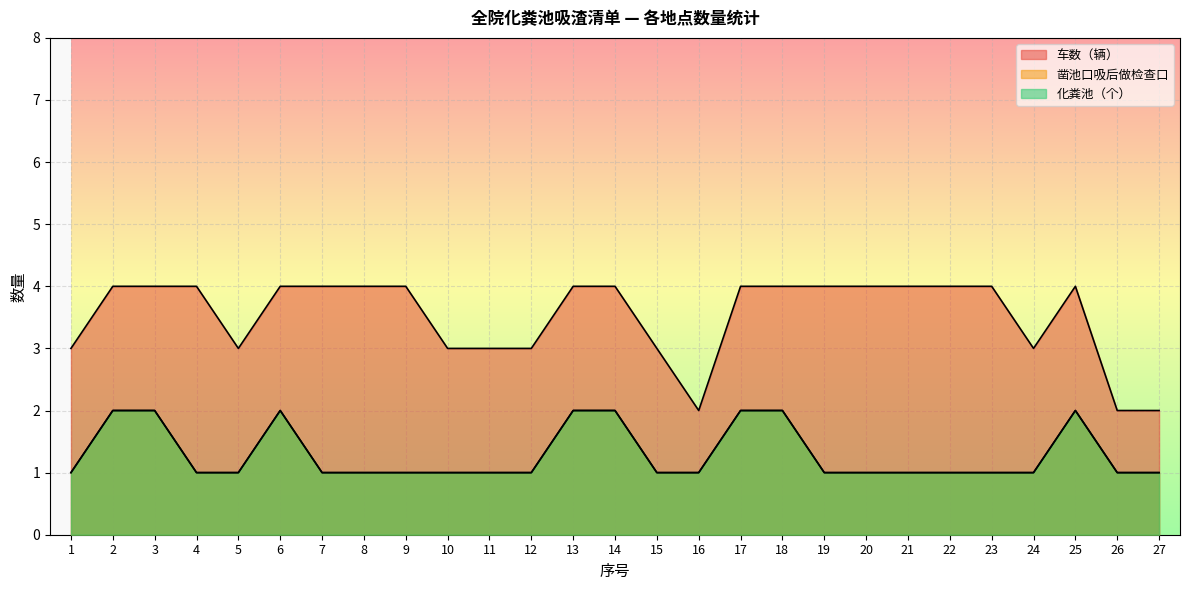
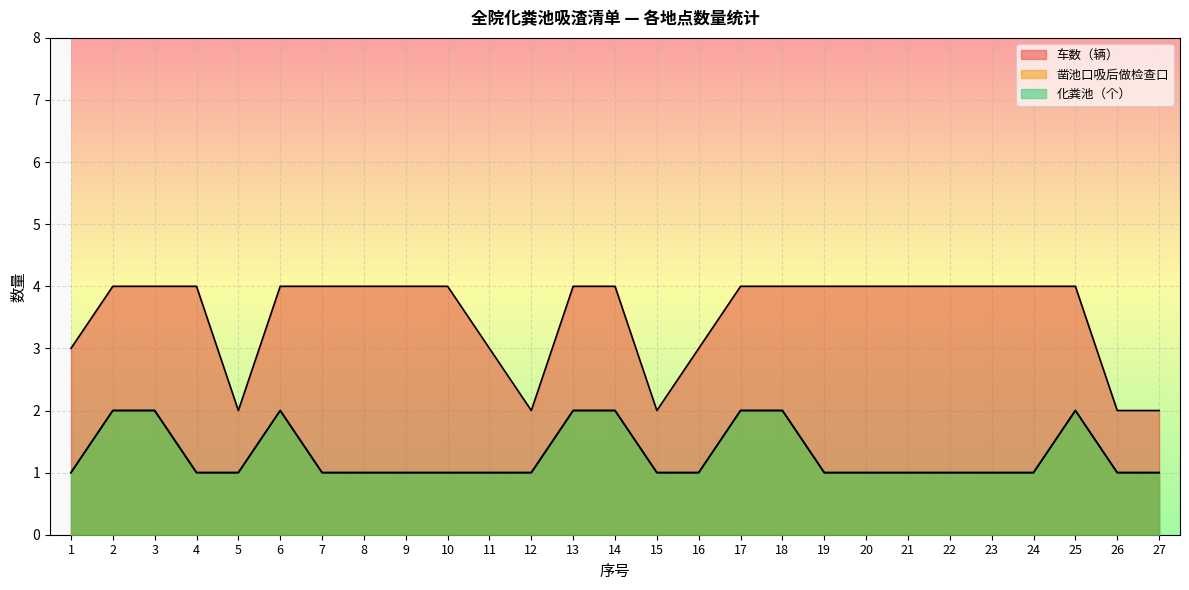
车数（辆）, 5: 3 -> 2
车数（辆）, 10: 3 -> 4
车数（辆）, 12: 3 -> 2
车数（辆）, 15: 3 -> 2
车数（辆）, 16: 2 -> 3
车数（辆）, 24: 3 -> 4
